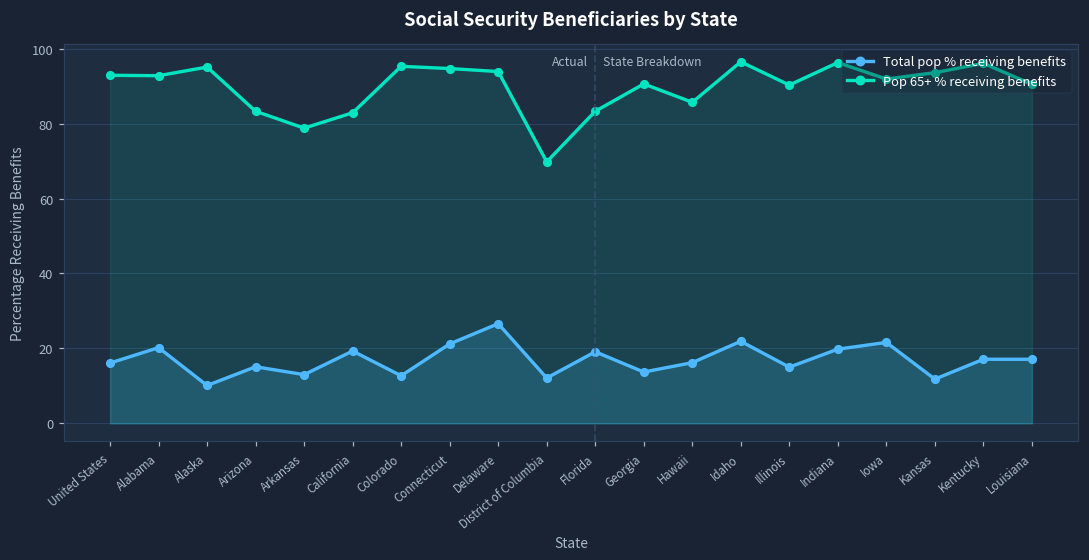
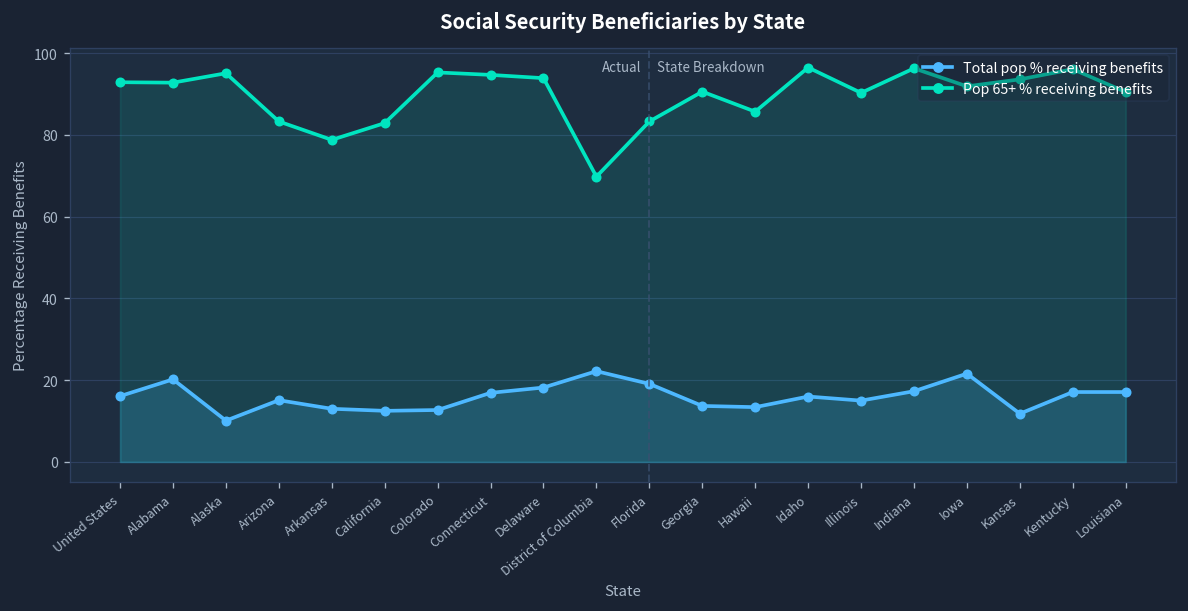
Total pop % receiving benefits, California: 19 -> 13
Total pop % receiving benefits, Connecticut: 21 -> 17
Total pop % receiving benefits, Delaware: 27 -> 18
Total pop % receiving benefits, District of Columbia: 12 -> 22
Total pop % receiving benefits, Hawaii: 16 -> 13
Total pop % receiving benefits, Idaho: 22 -> 16
Total pop % receiving benefits, Indiana: 20 -> 17
